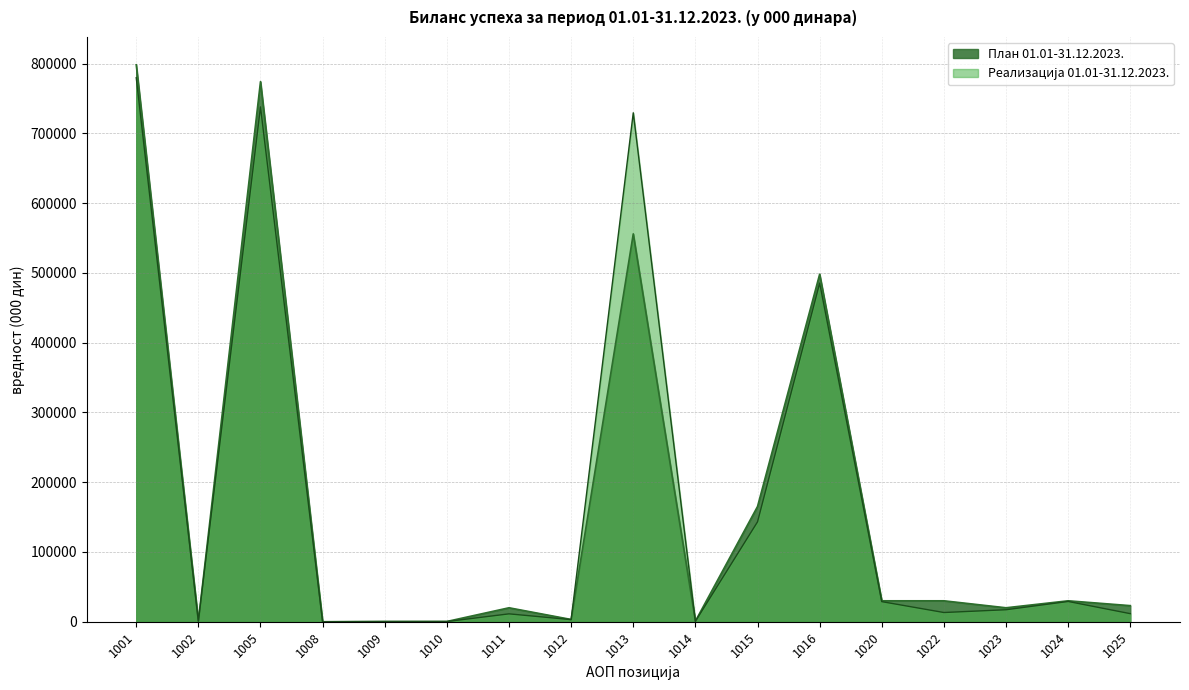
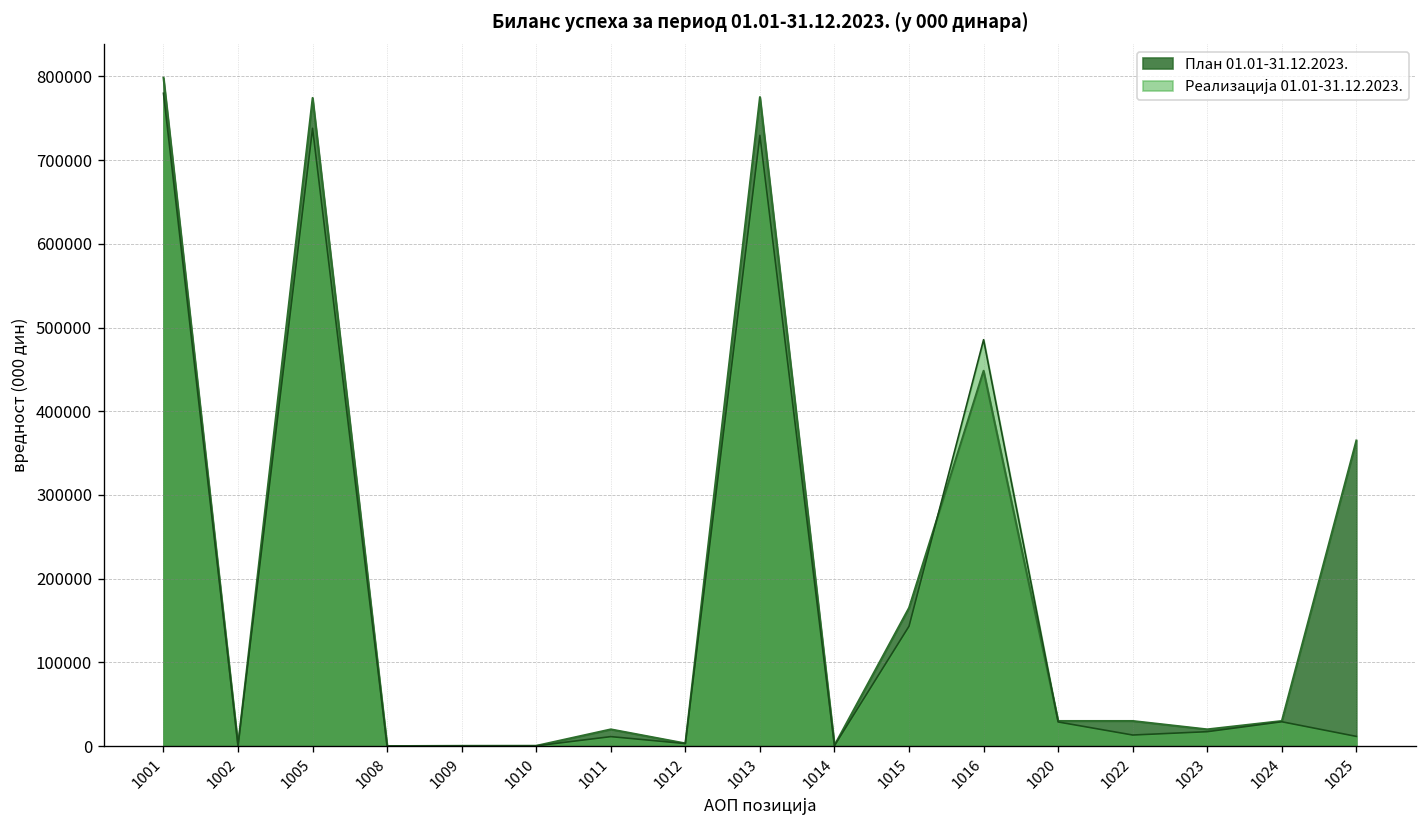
План 01.01-31.12.2023., 1013: 560000 -> 780000
План 01.01-31.12.2023., 1016: 500000 -> 450000
План 01.01-31.12.2023., 1025: 20000 -> 370000
